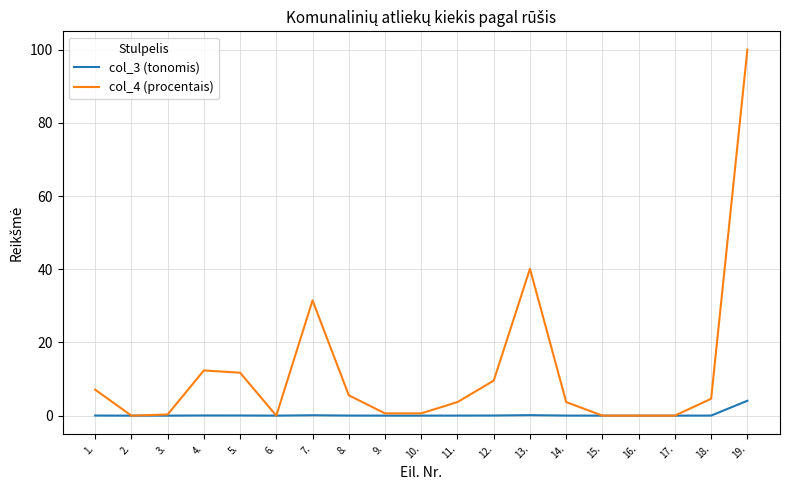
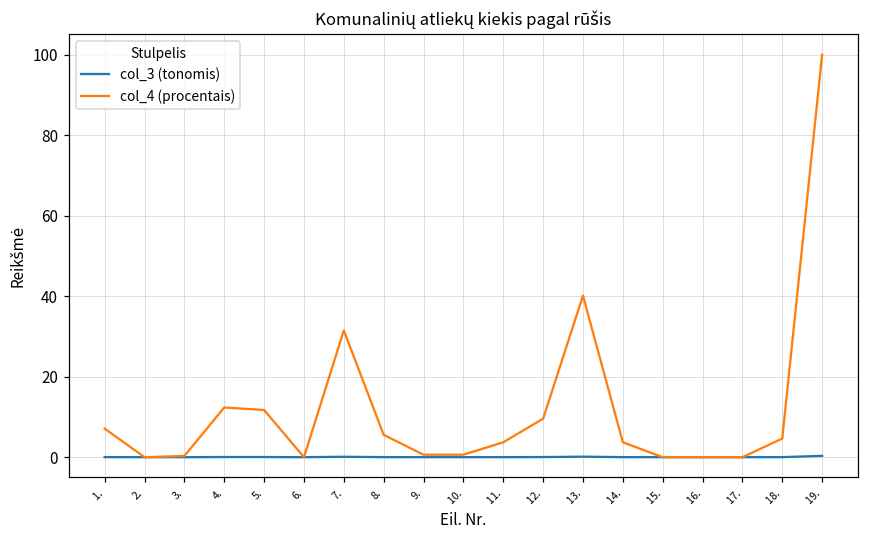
col_3 (tonomis), 19.: 4 -> 0
